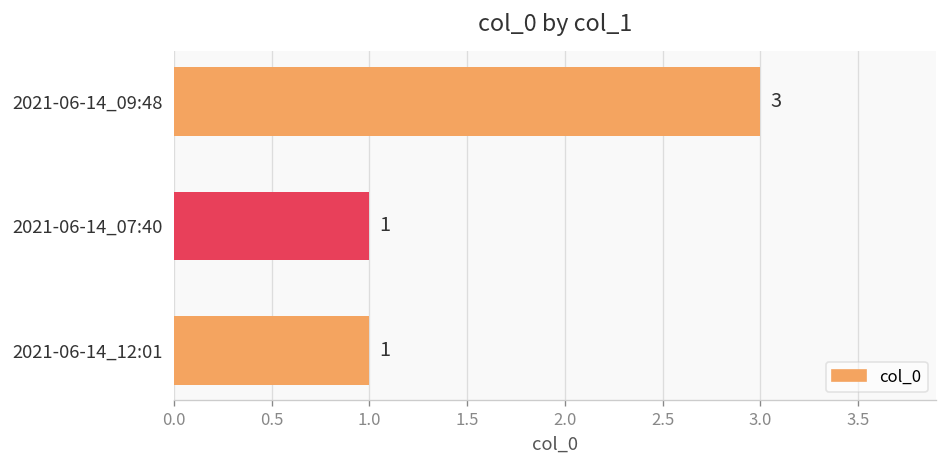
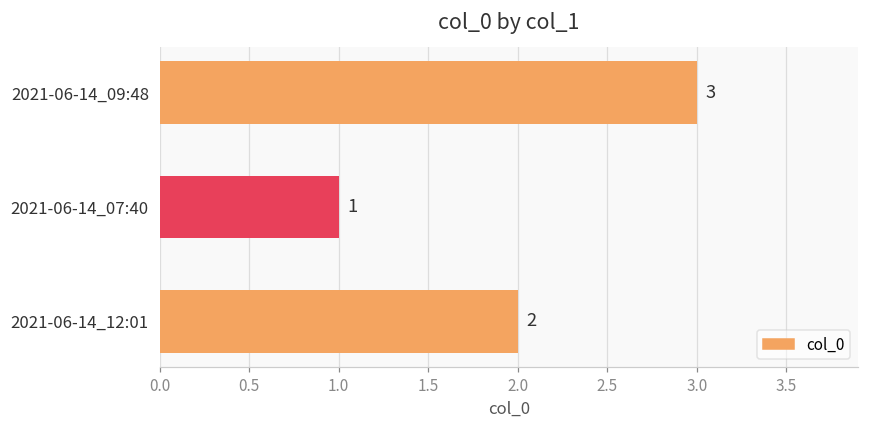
2021-06-14_12:01: 1 -> 2
